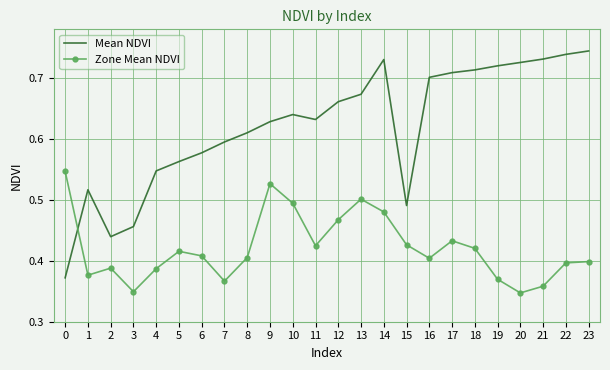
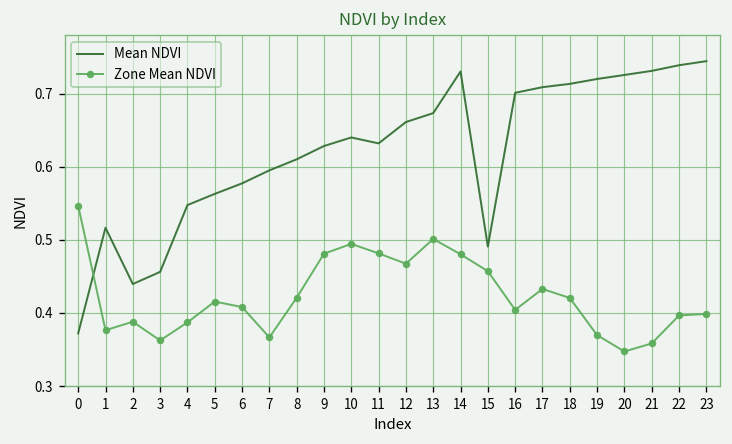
Zone Mean NDVI, 3: 0.35 -> 0.36
Zone Mean NDVI, 8: 0.41 -> 0.42
Zone Mean NDVI, 9: 0.53 -> 0.48
Zone Mean NDVI, 11: 0.42 -> 0.48
Zone Mean NDVI, 15: 0.43 -> 0.46
